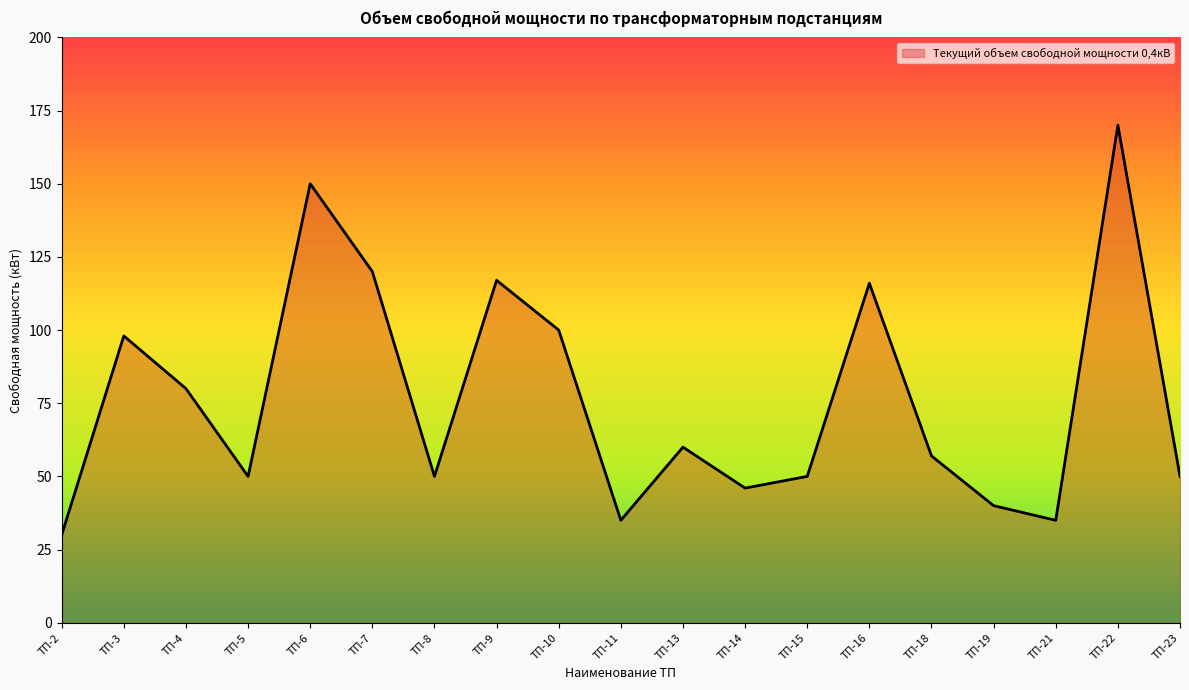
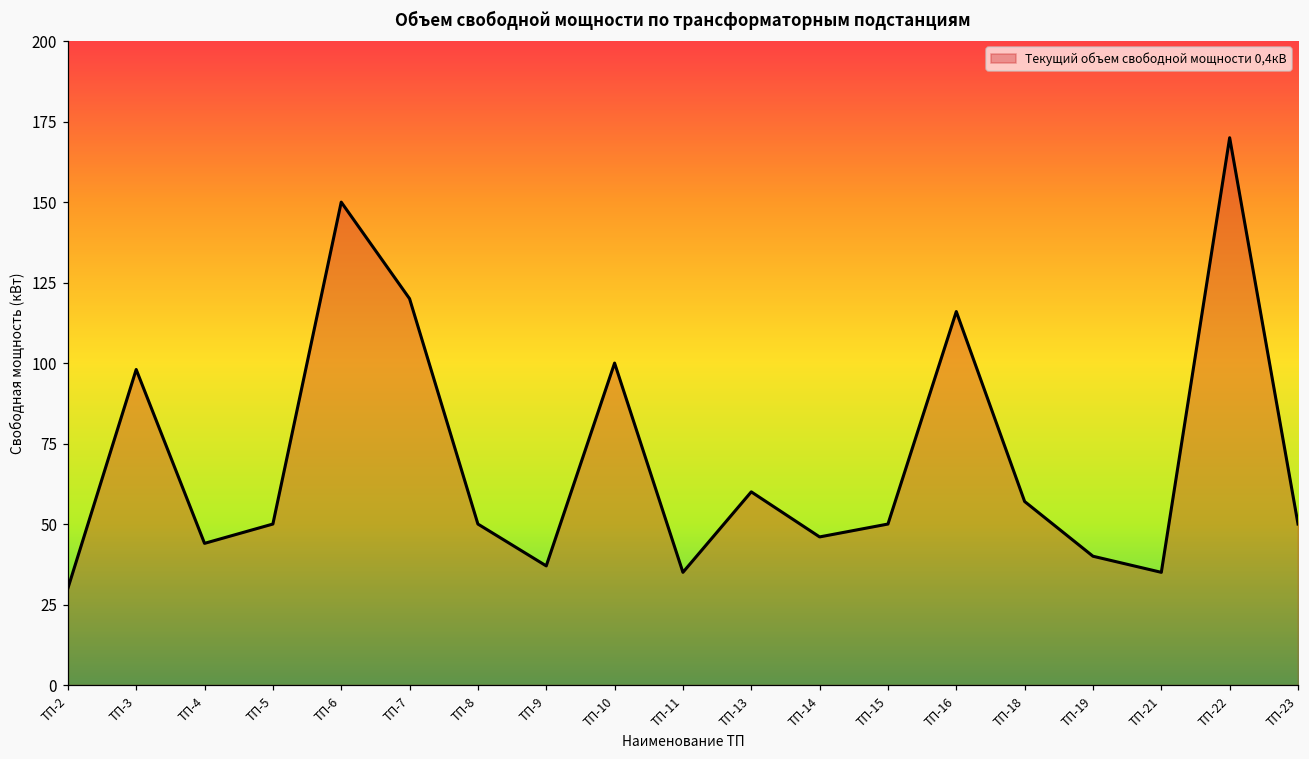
ТП-4: 80 -> 44
ТП-9: 117 -> 37
